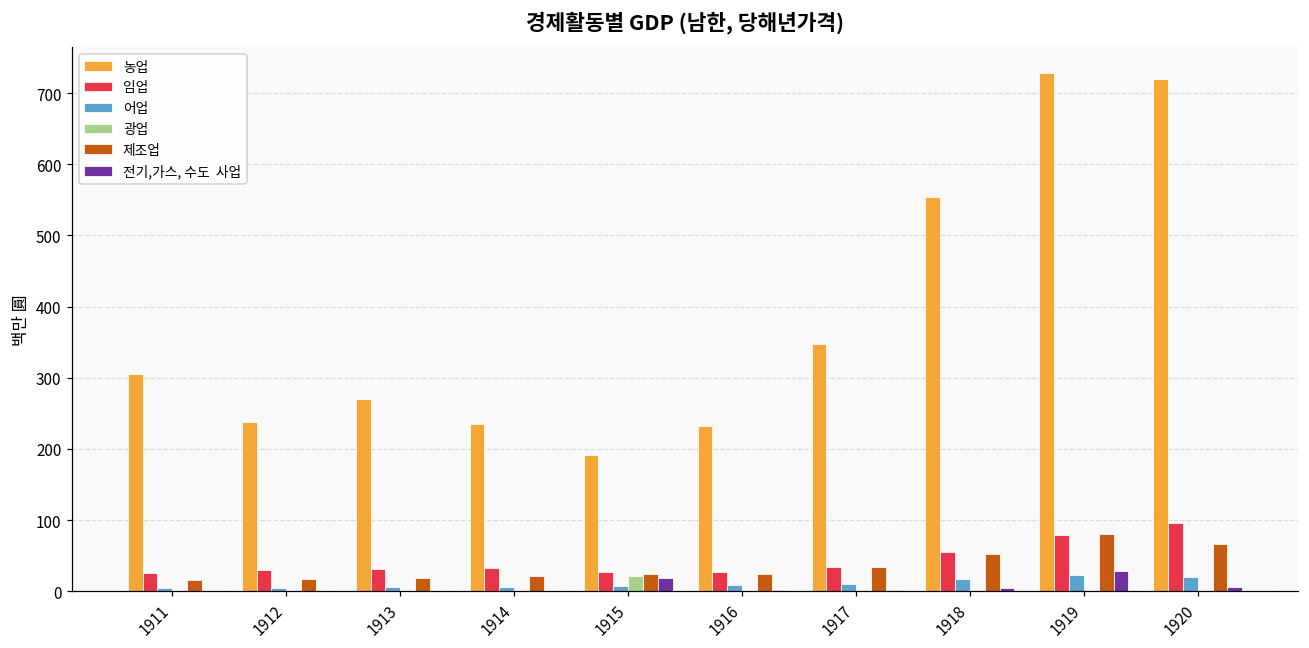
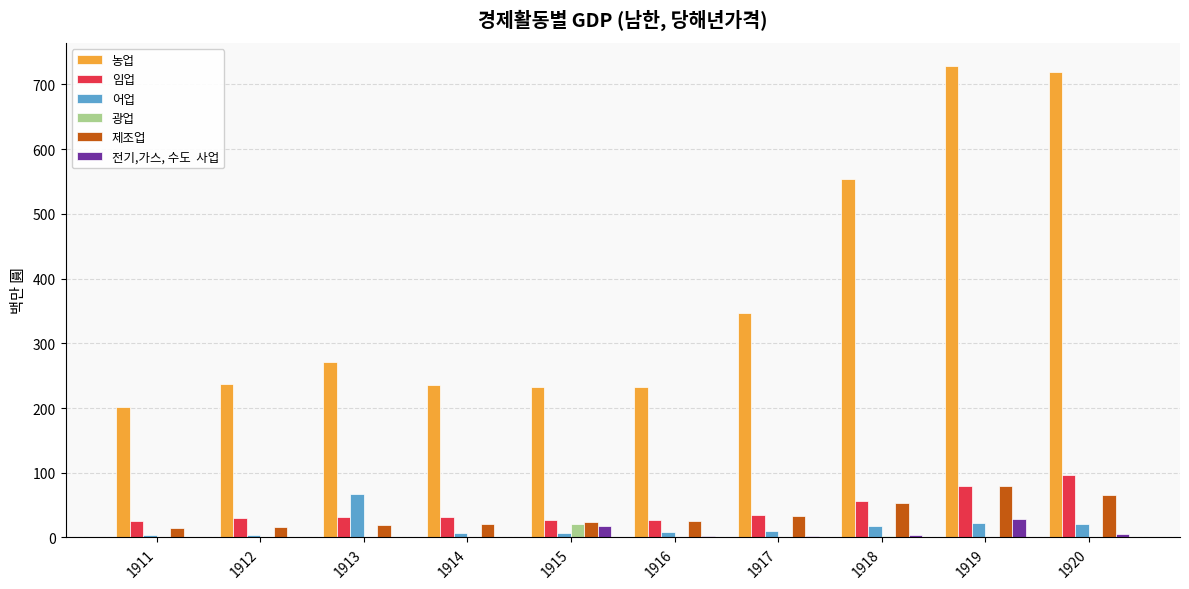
농업, 1911: 310 -> 200
어업, 1913: 10 -> 70
농업, 1915: 190 -> 230
